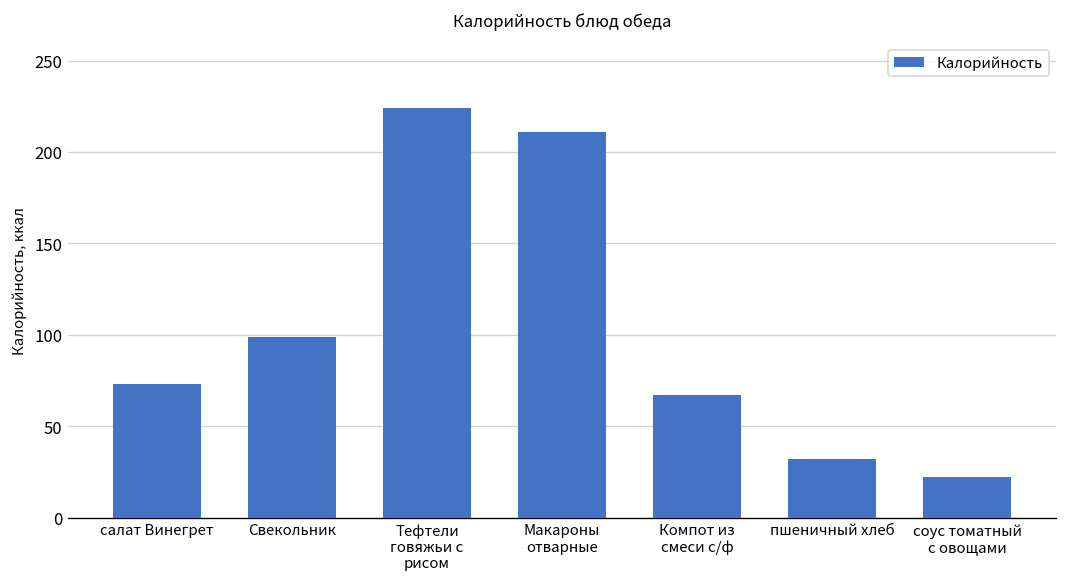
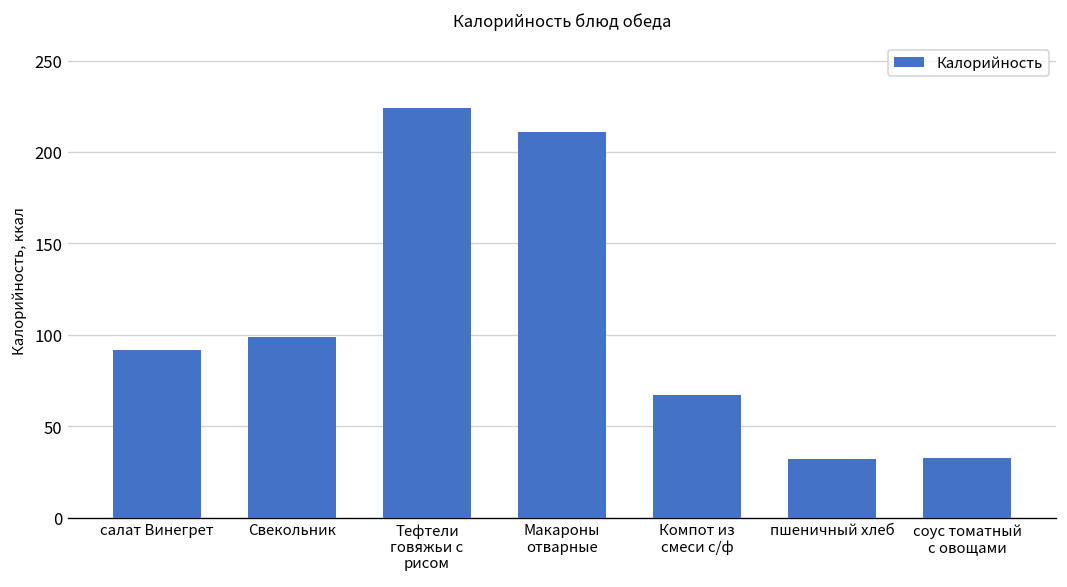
салат Винегрет: 73 -> 92
соус томатный с овощами: 22 -> 33
